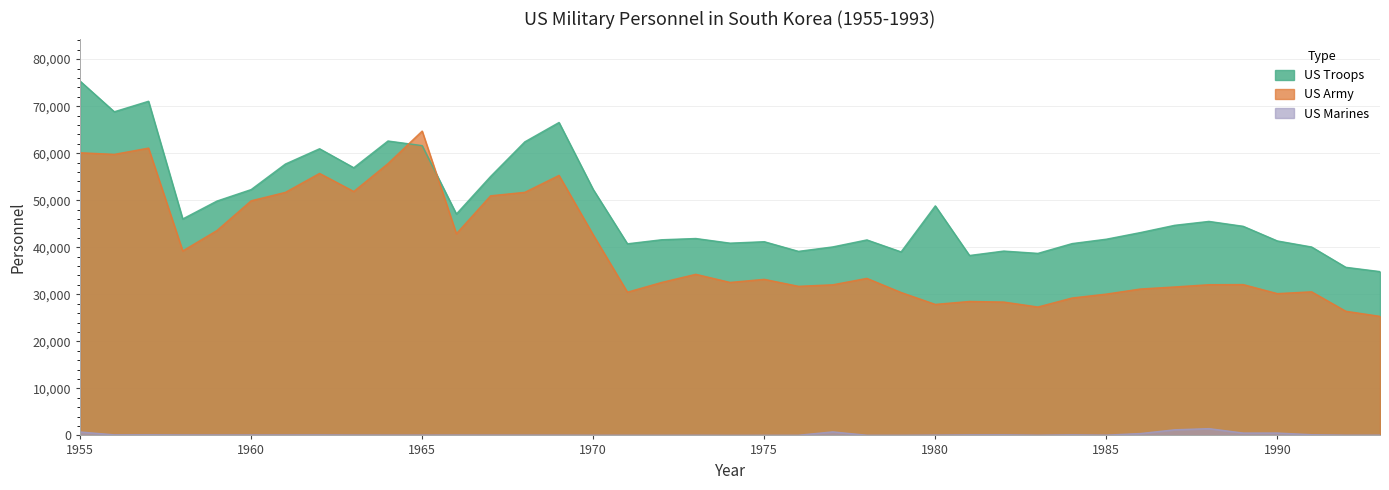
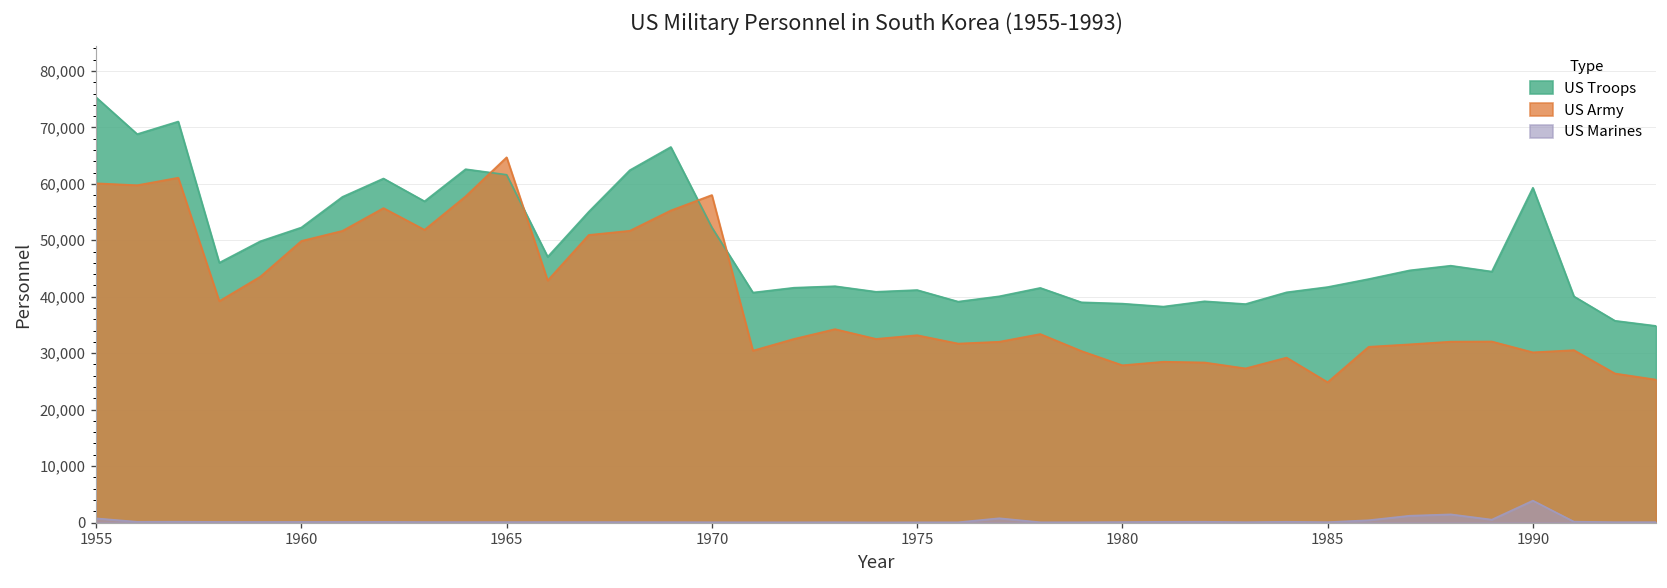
US Army, 1970: 43,000 -> 58,000
US Troops, 1980: 49,000 -> 39,000
US Army, 1985: 30,000 -> 25,000
US Troops, 1990: 41,000 -> 59,000
US Marines, 1990: 1,000 -> 4,000
